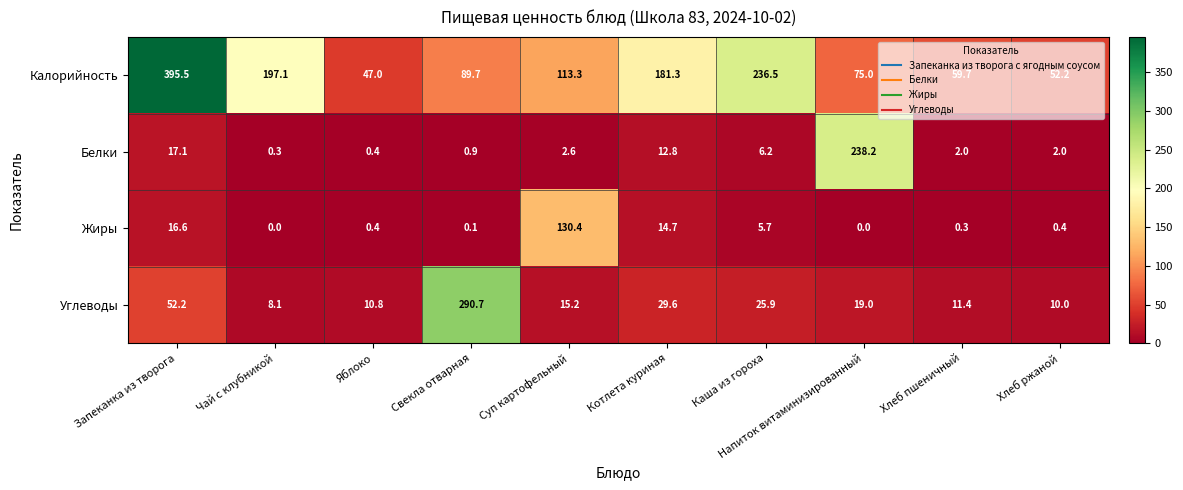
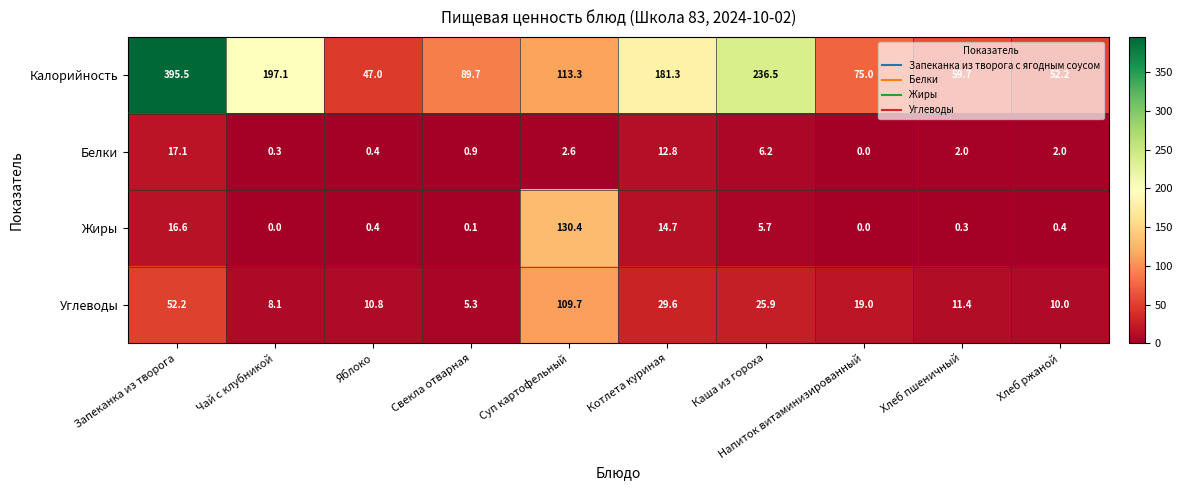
Белки, Напиток витаминизированный: 238.2 -> 0.0
Углеводы, Свекла отварная: 290.7 -> 5.3
Углеводы, Суп картофельный: 15.2 -> 109.7
